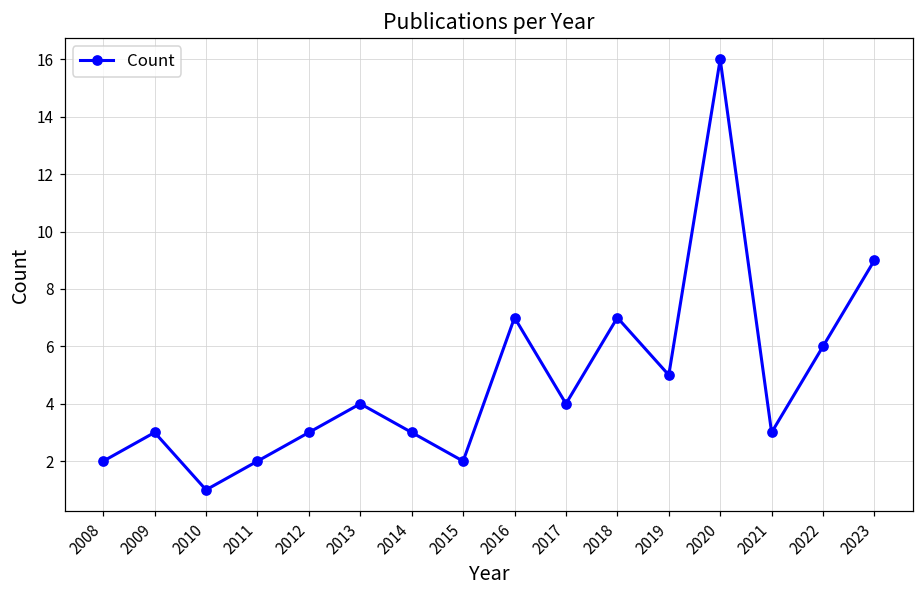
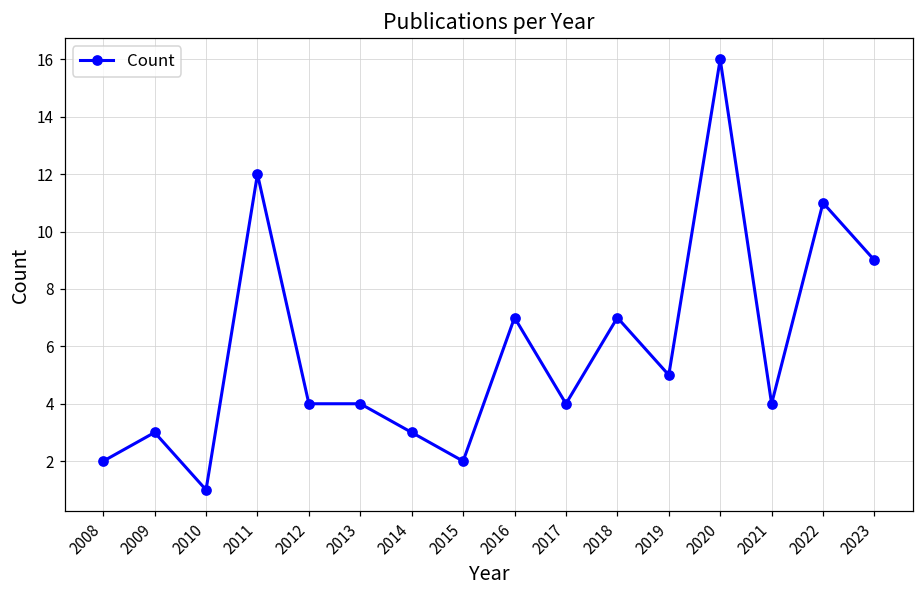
2011: 2 -> 12
2012: 3 -> 4
2021: 3 -> 4
2022: 6 -> 11
